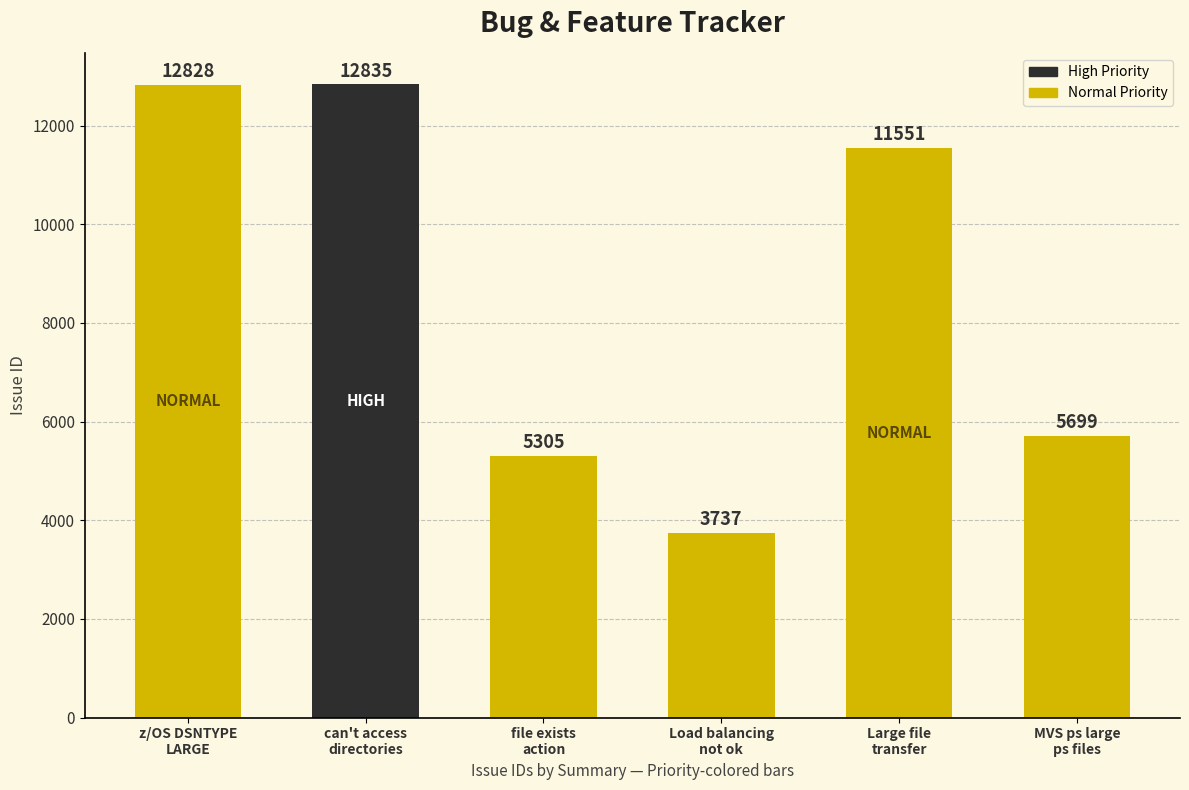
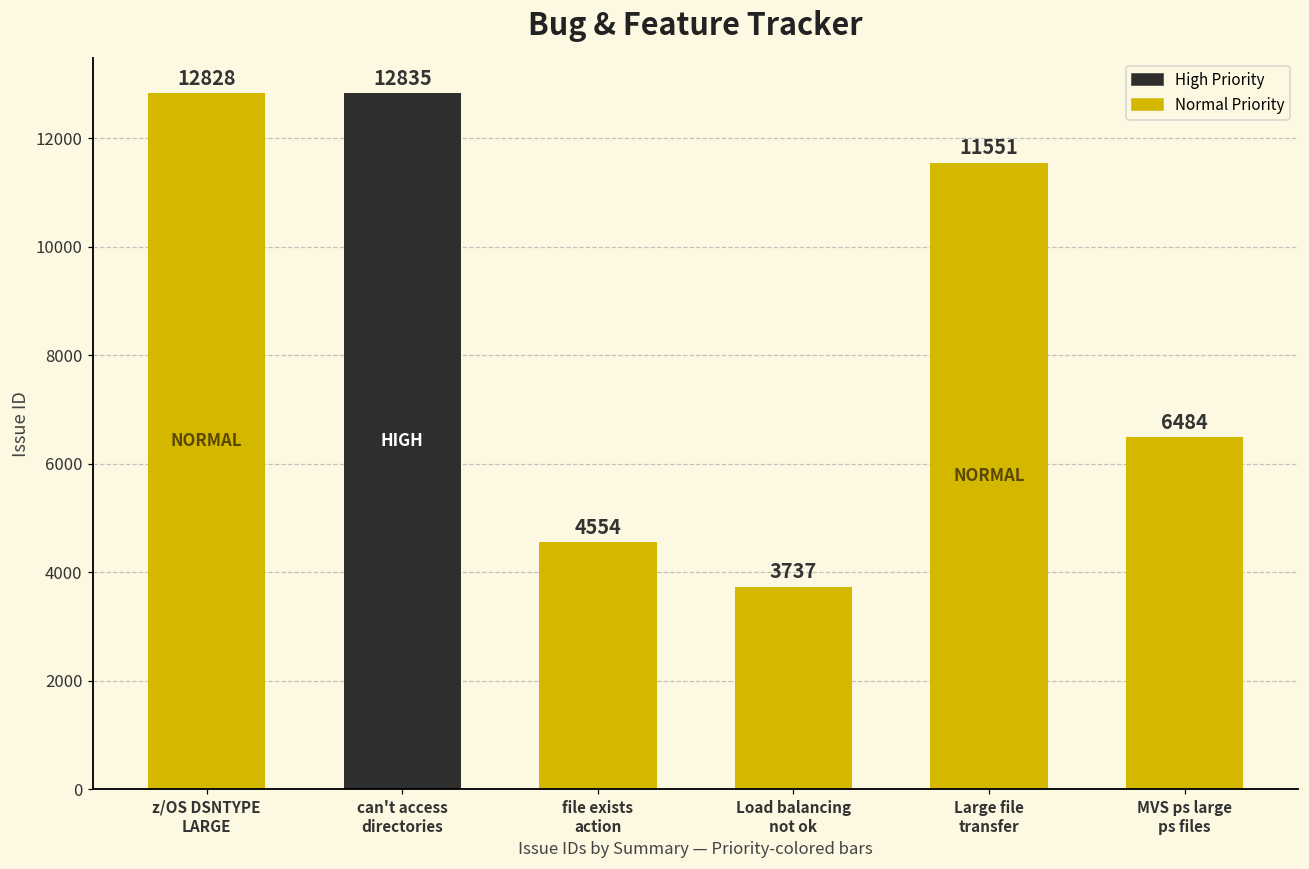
file exists action: 5305 -> 4554
MVS ps large ps files: 5699 -> 6484
